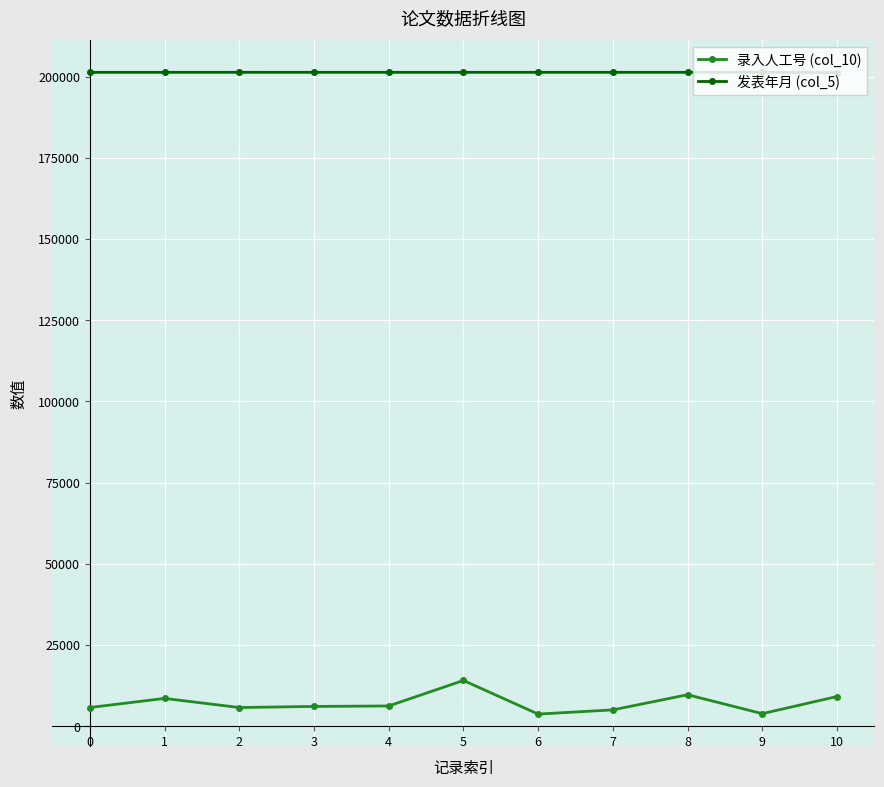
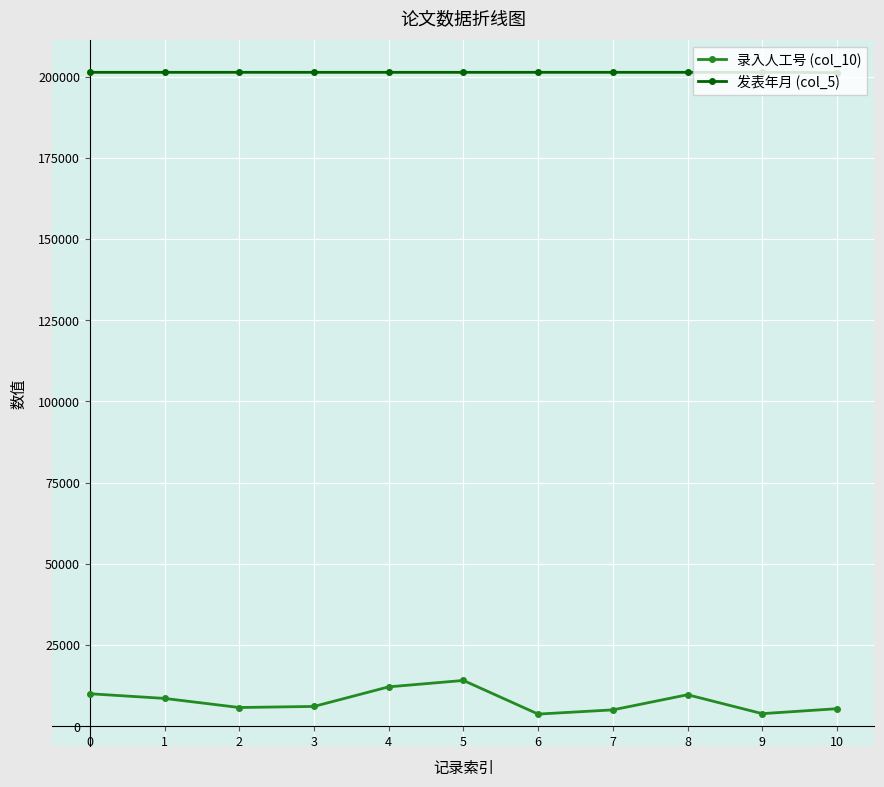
录入人工号 (col_10), 0: 6000 -> 10000
录入人工号 (col_10), 4: 6000 -> 12000
录入人工号 (col_10), 10: 9000 -> 5000
